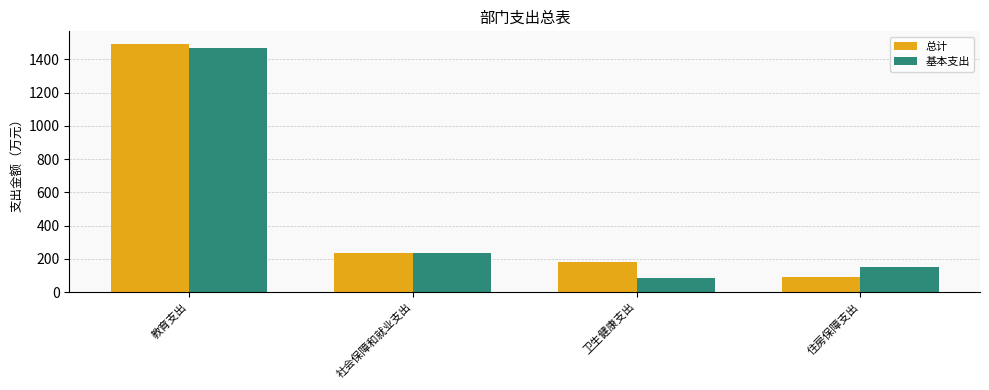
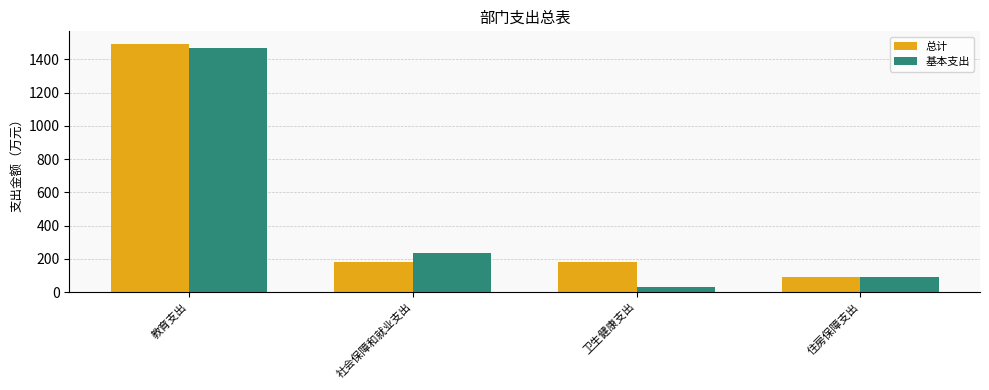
总计, 社会保障和就业支出: 230 -> 180
基本支出, 卫生健康支出: 80 -> 30
基本支出, 住房保障支出: 150 -> 90
